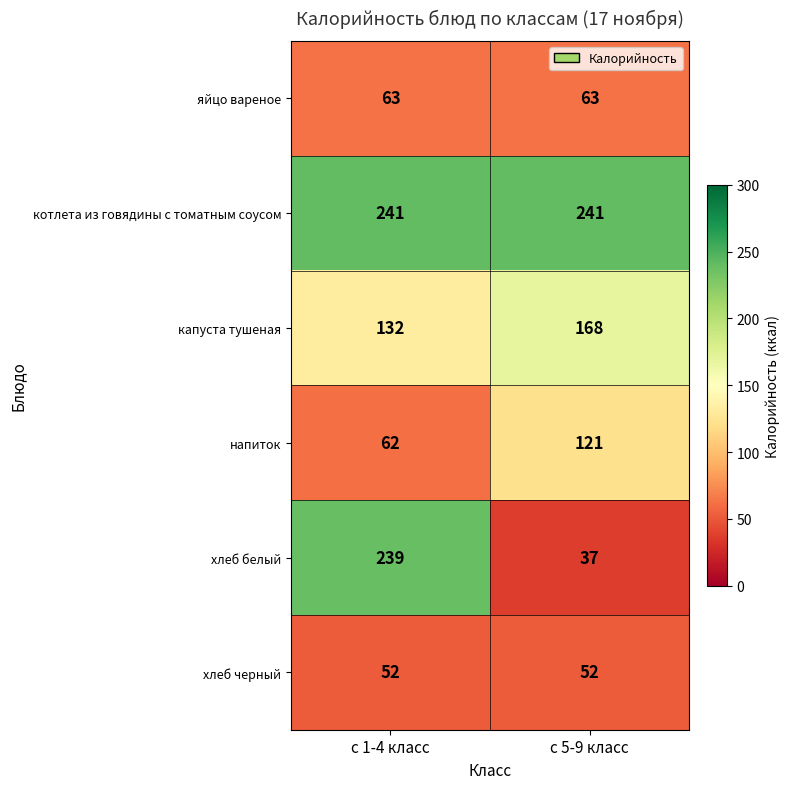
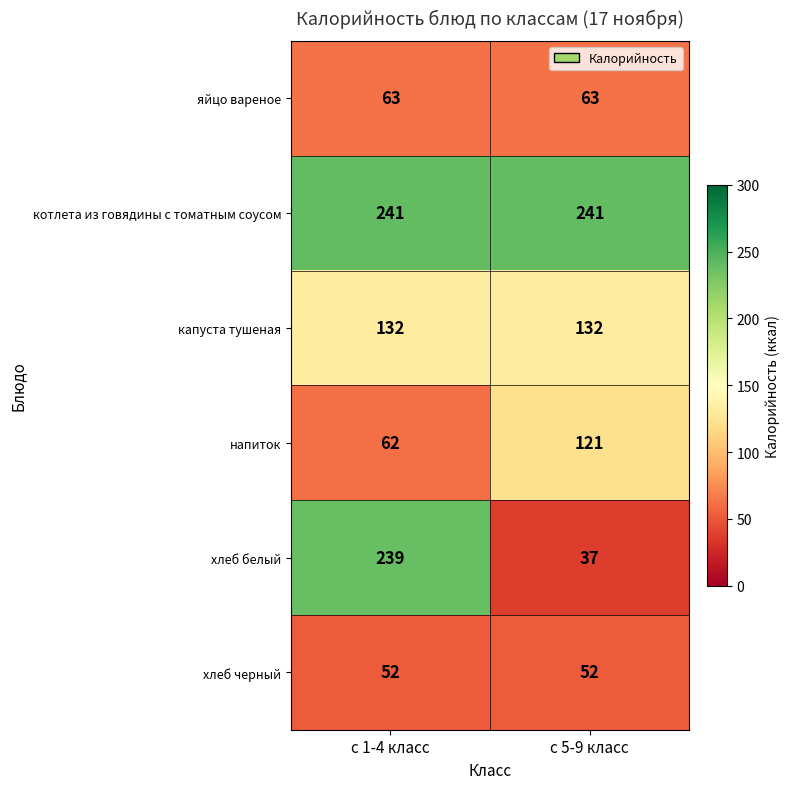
капуста тушеная, с 5-9 класс: 168 -> 132
